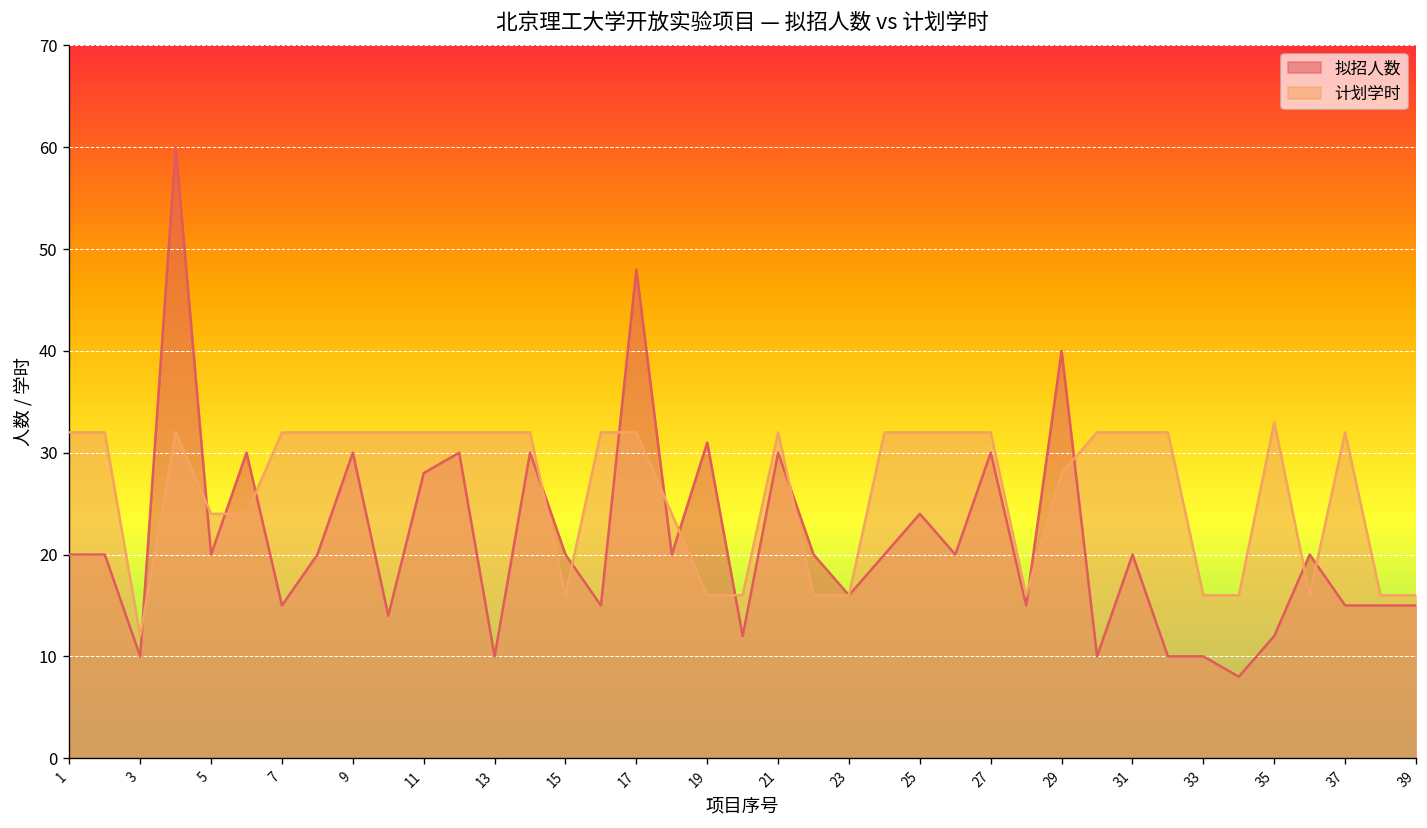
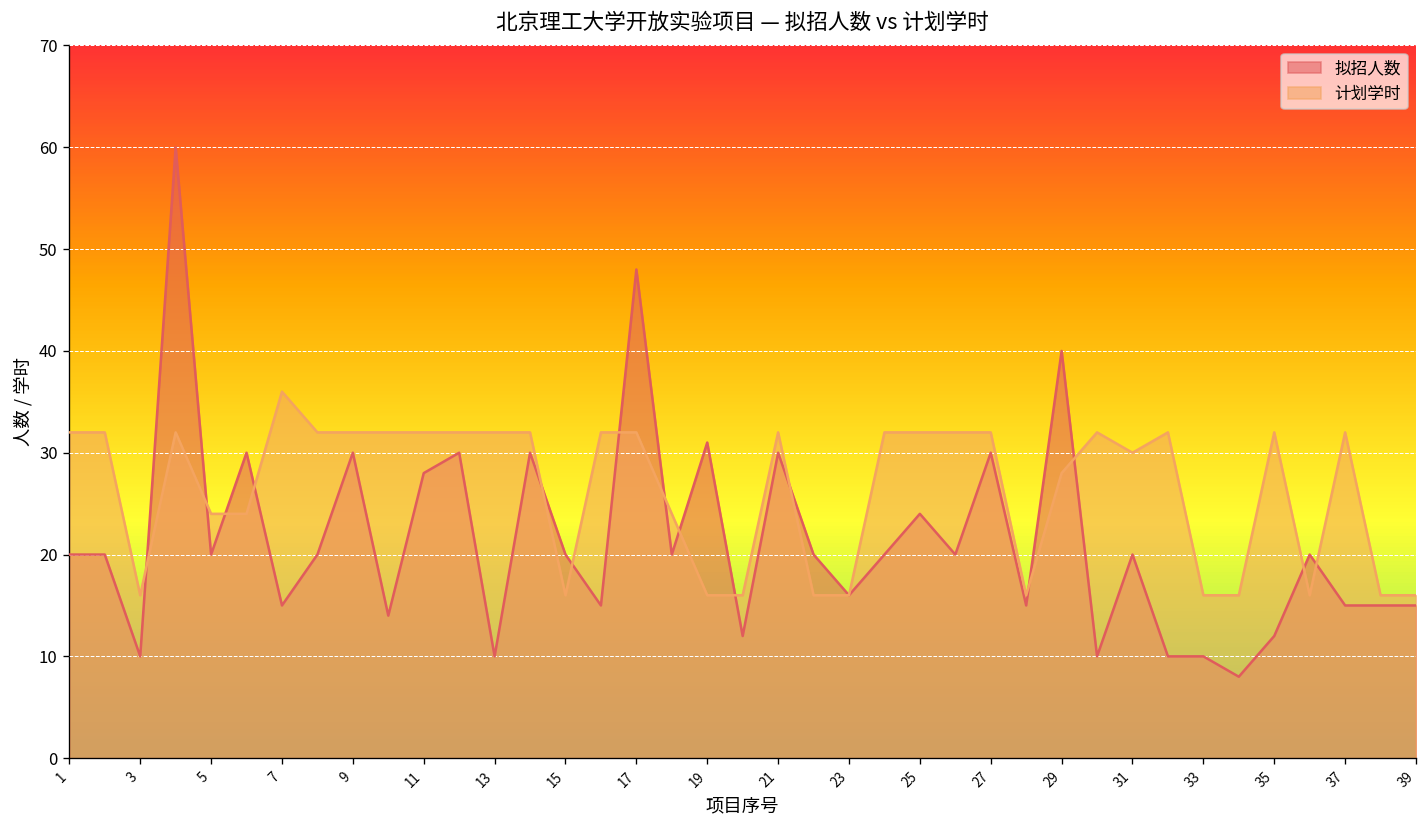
计划学时, 3: 12 -> 16
计划学时, 7: 32 -> 36
计划学时, 31: 32 -> 30
计划学时, 35: 33 -> 32
